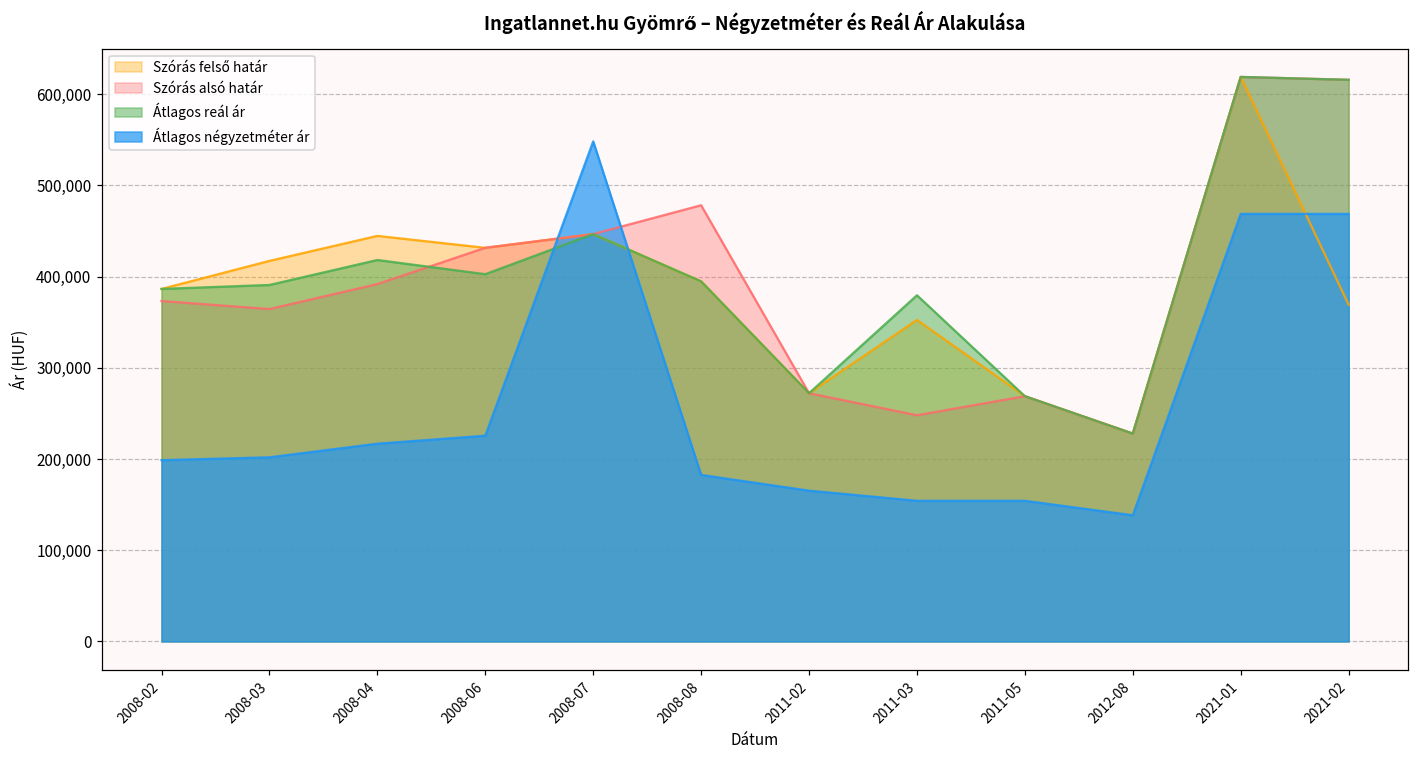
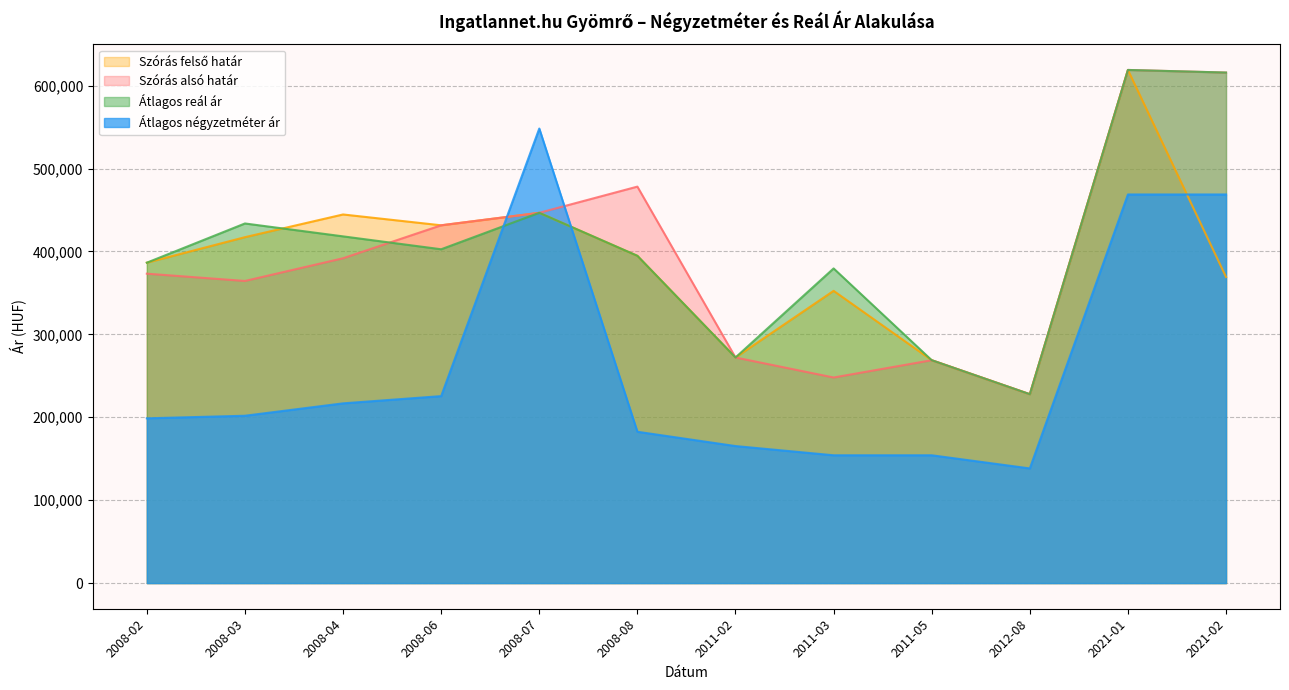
Átlagos reál ár, 2008-03: 390,000 -> 430,000
